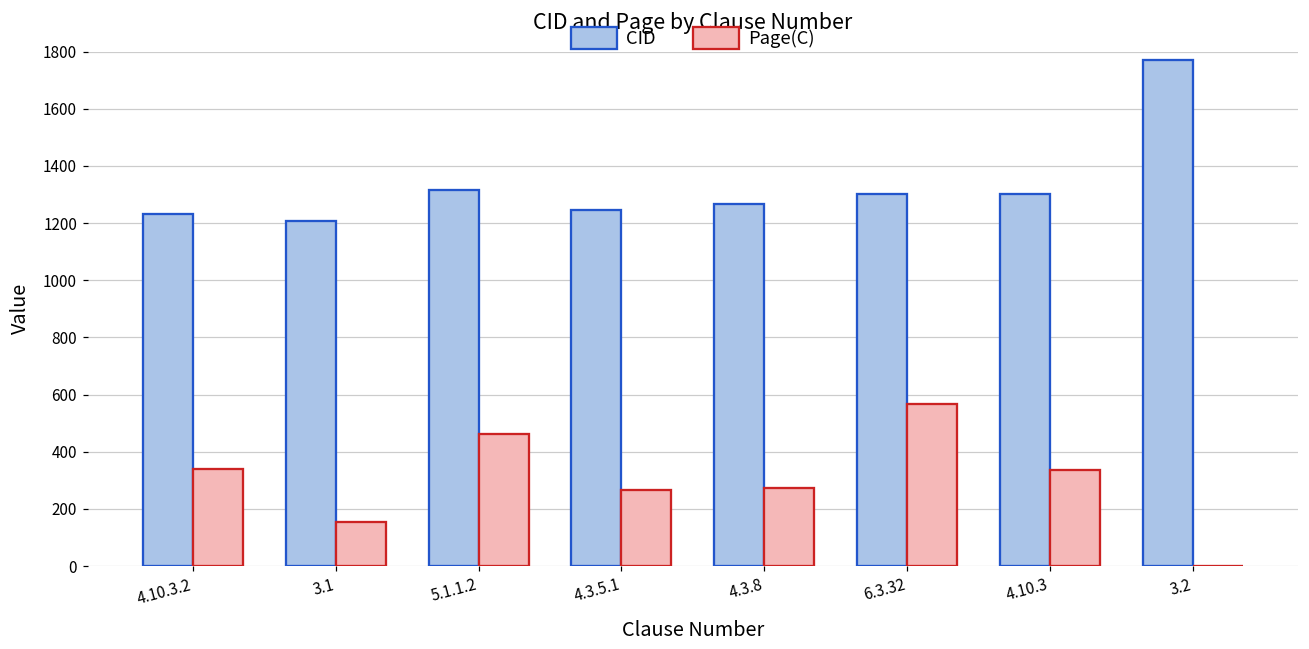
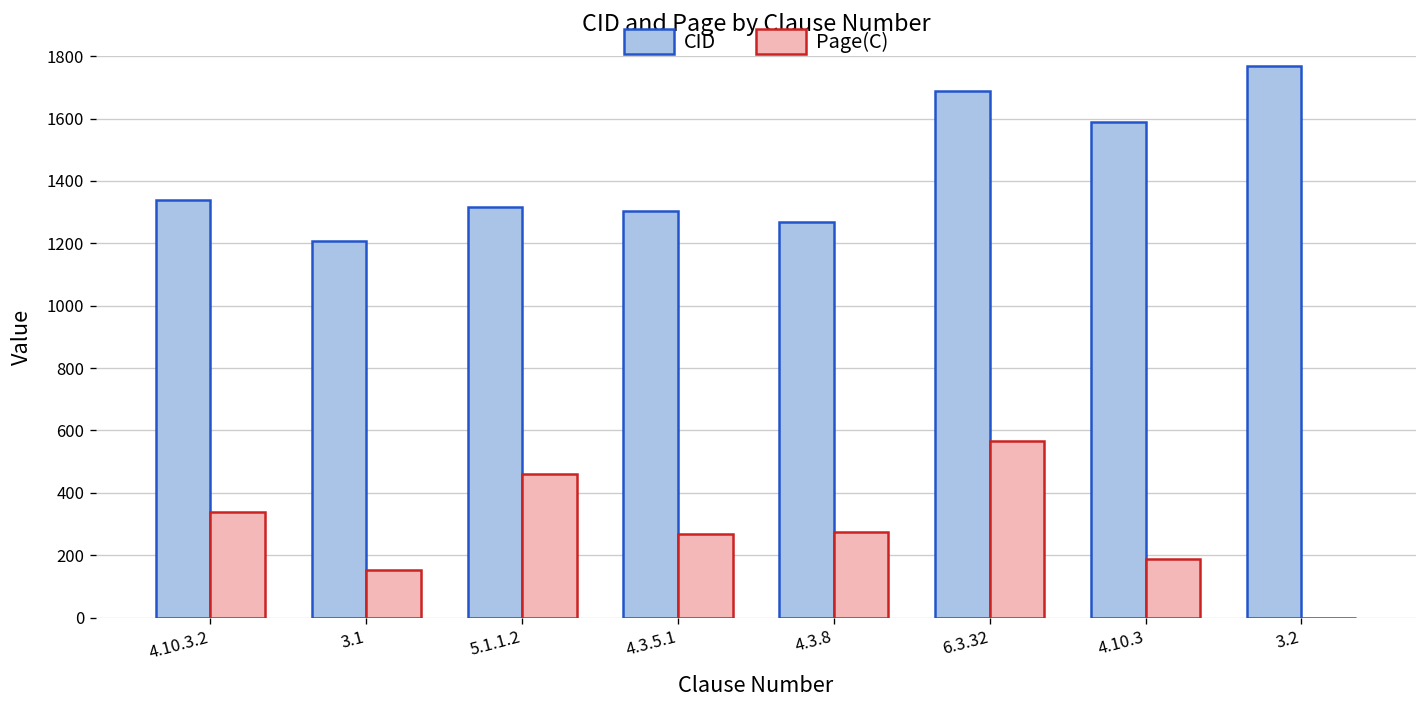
CID, 4.10.3.2: 1230 -> 1340
CID, 4.3.5.1: 1250 -> 1300
CID, 6.3.32: 1300 -> 1690
CID, 4.10.3: 1300 -> 1590
Page(C), 4.10.3: 340 -> 190
